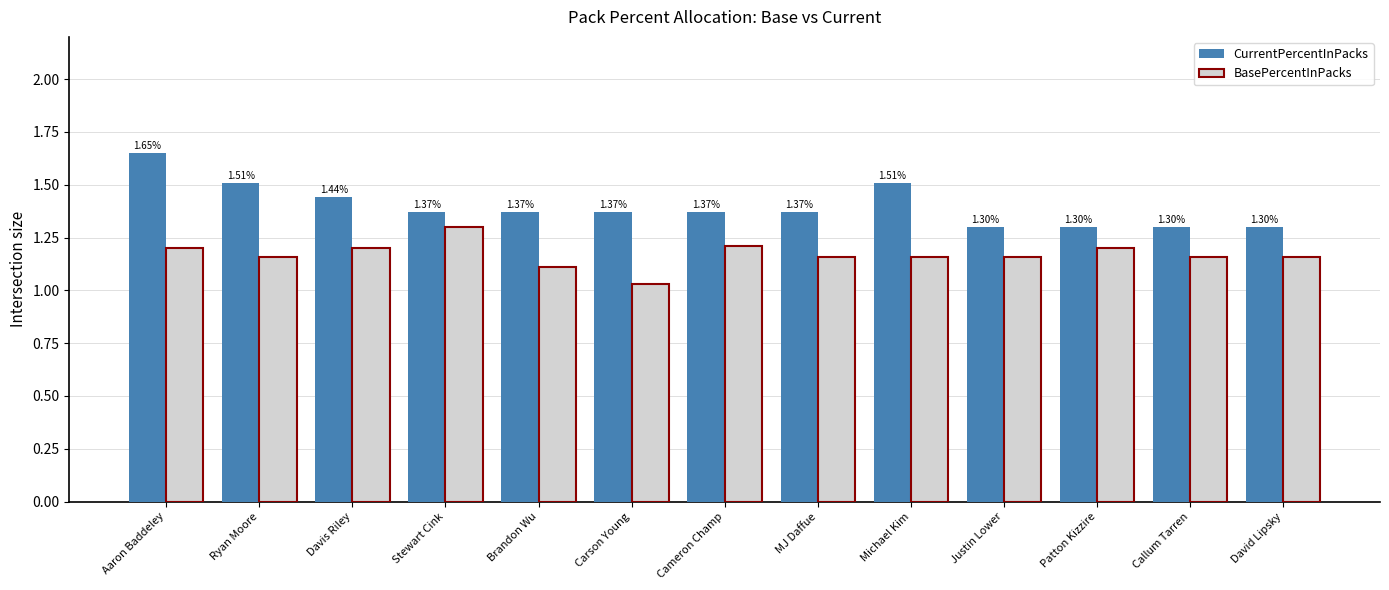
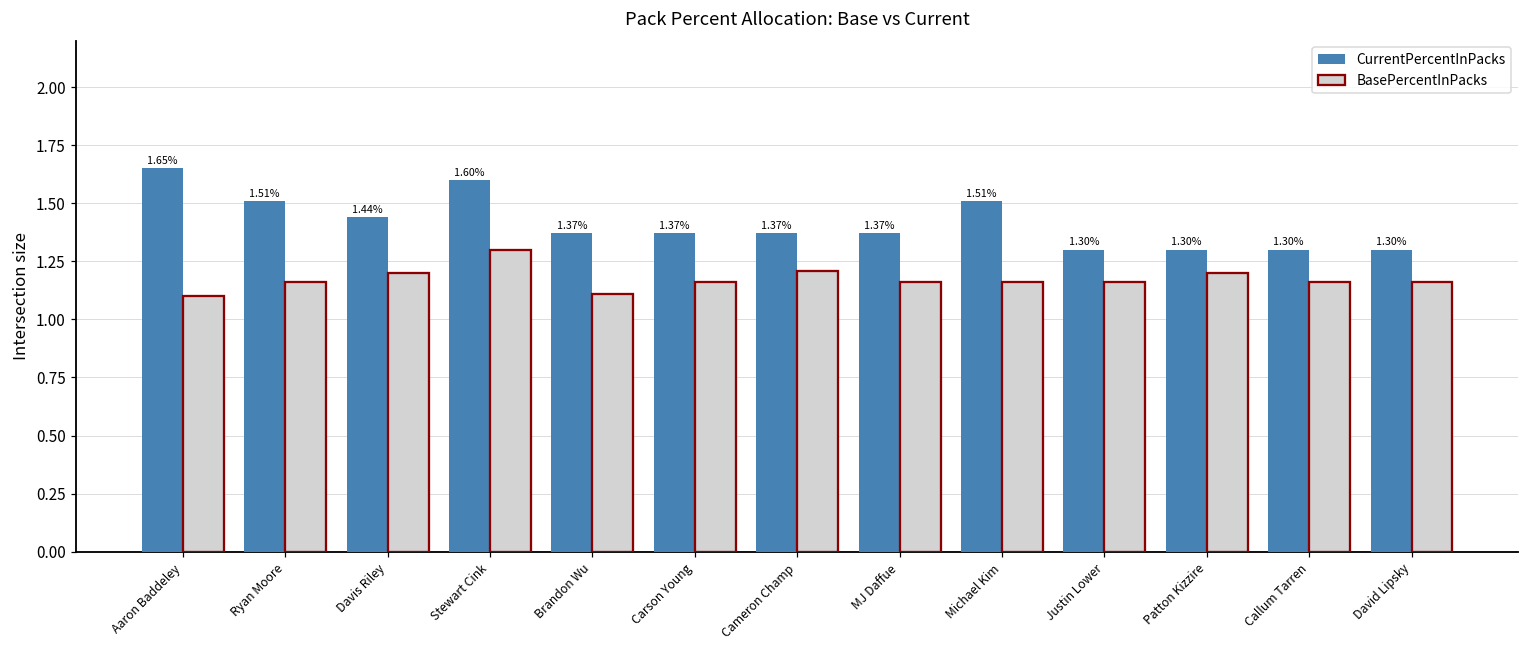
BasePercentInPacks, Aaron Baddeley: 1.2 -> 1.1
CurrentPercentInPacks, Stewart Cink: 1.37% -> 1.60%
BasePercentInPacks, Carson Young: 1.03 -> 1.16
